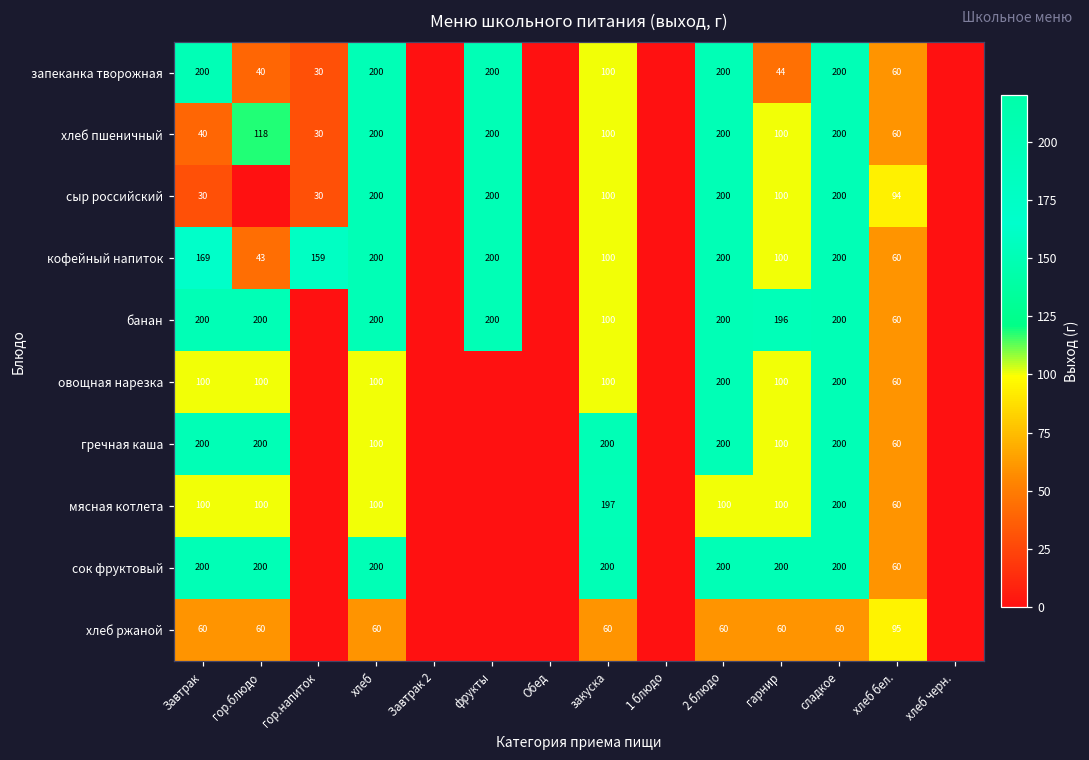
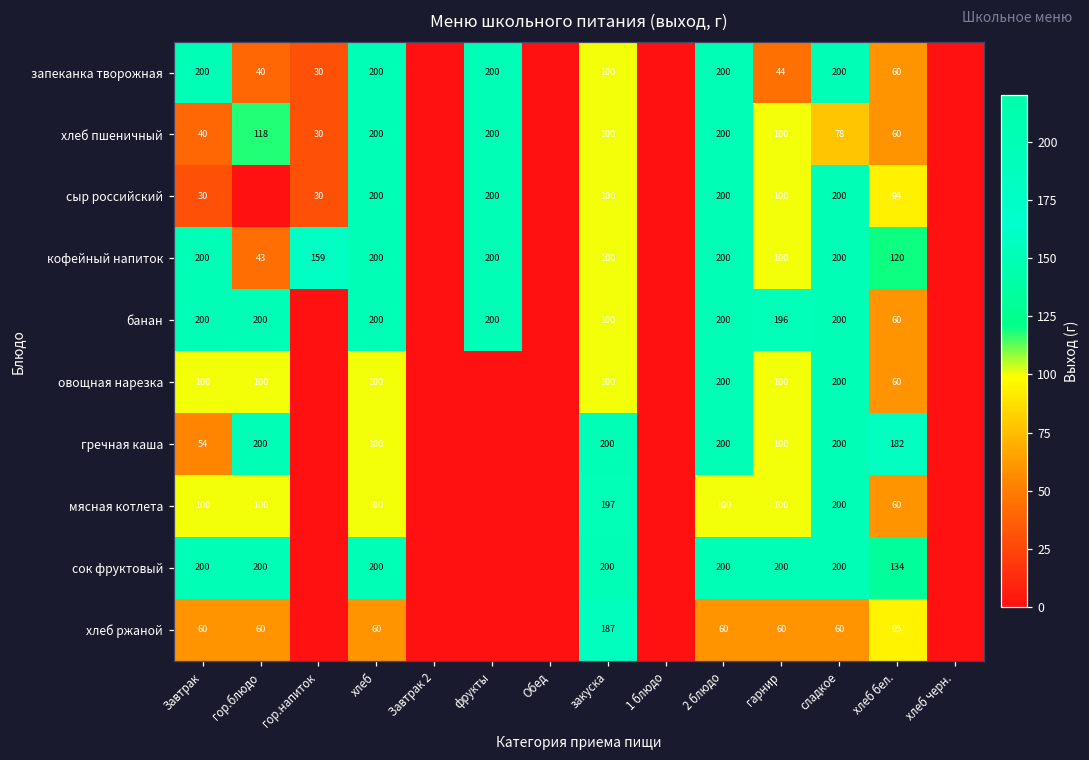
хлеб пшеничный, сладкое: 200 -> 78
кофейный напиток, Завтрак: 169 -> 200
кофейный напиток, хлеб бел.: 60 -> 120
гречная каша, Завтрак: 200 -> 54
гречная каша, хлеб бел.: 60 -> 182
сок фруктовый, хлеб бел.: 60 -> 134
хлеб ржаной, закуска: 60 -> 187
